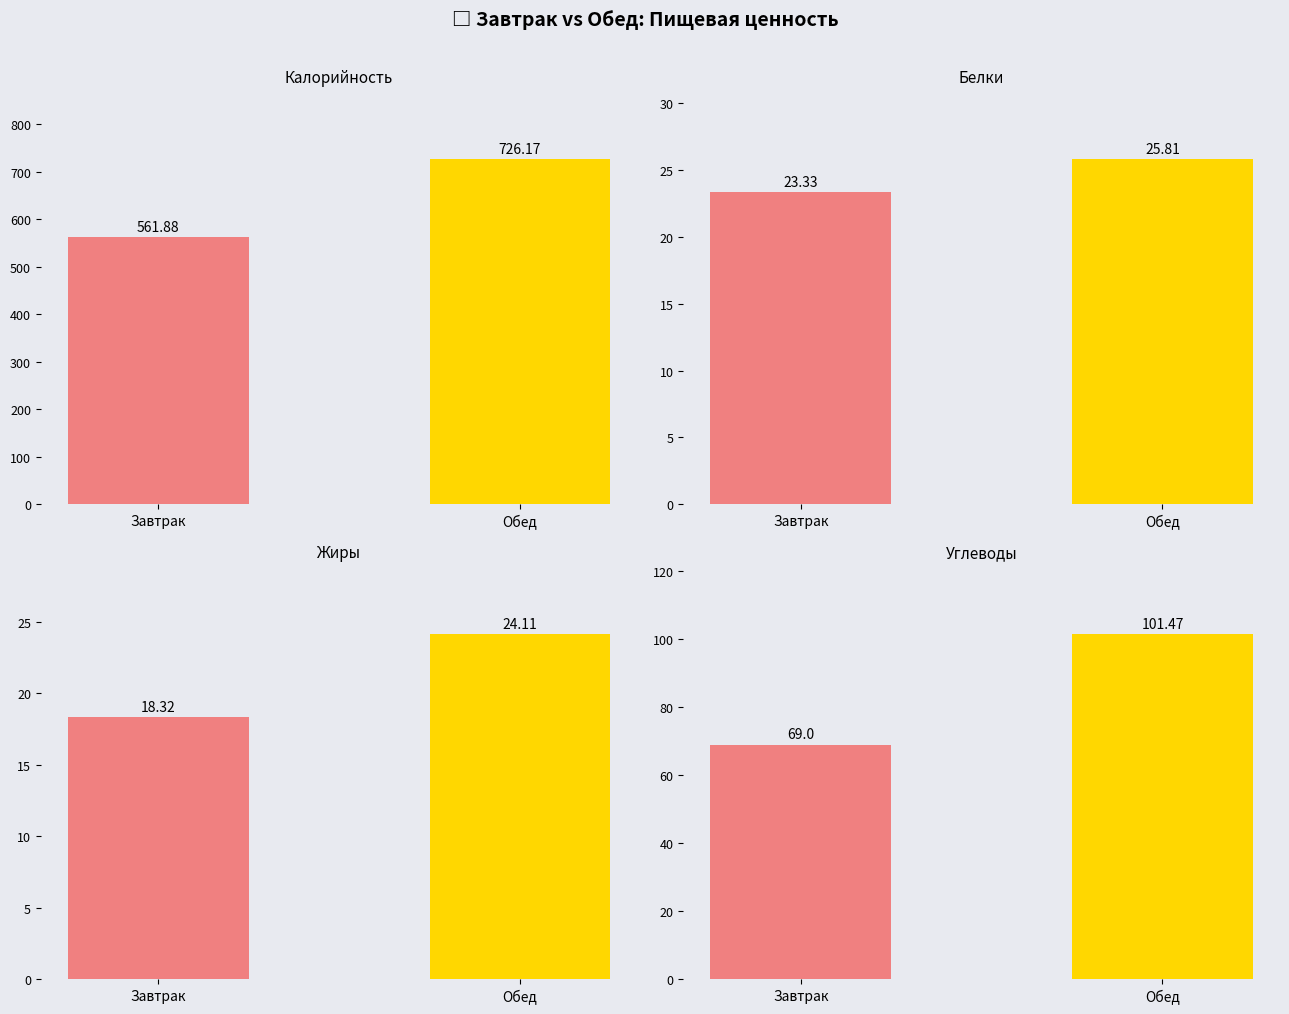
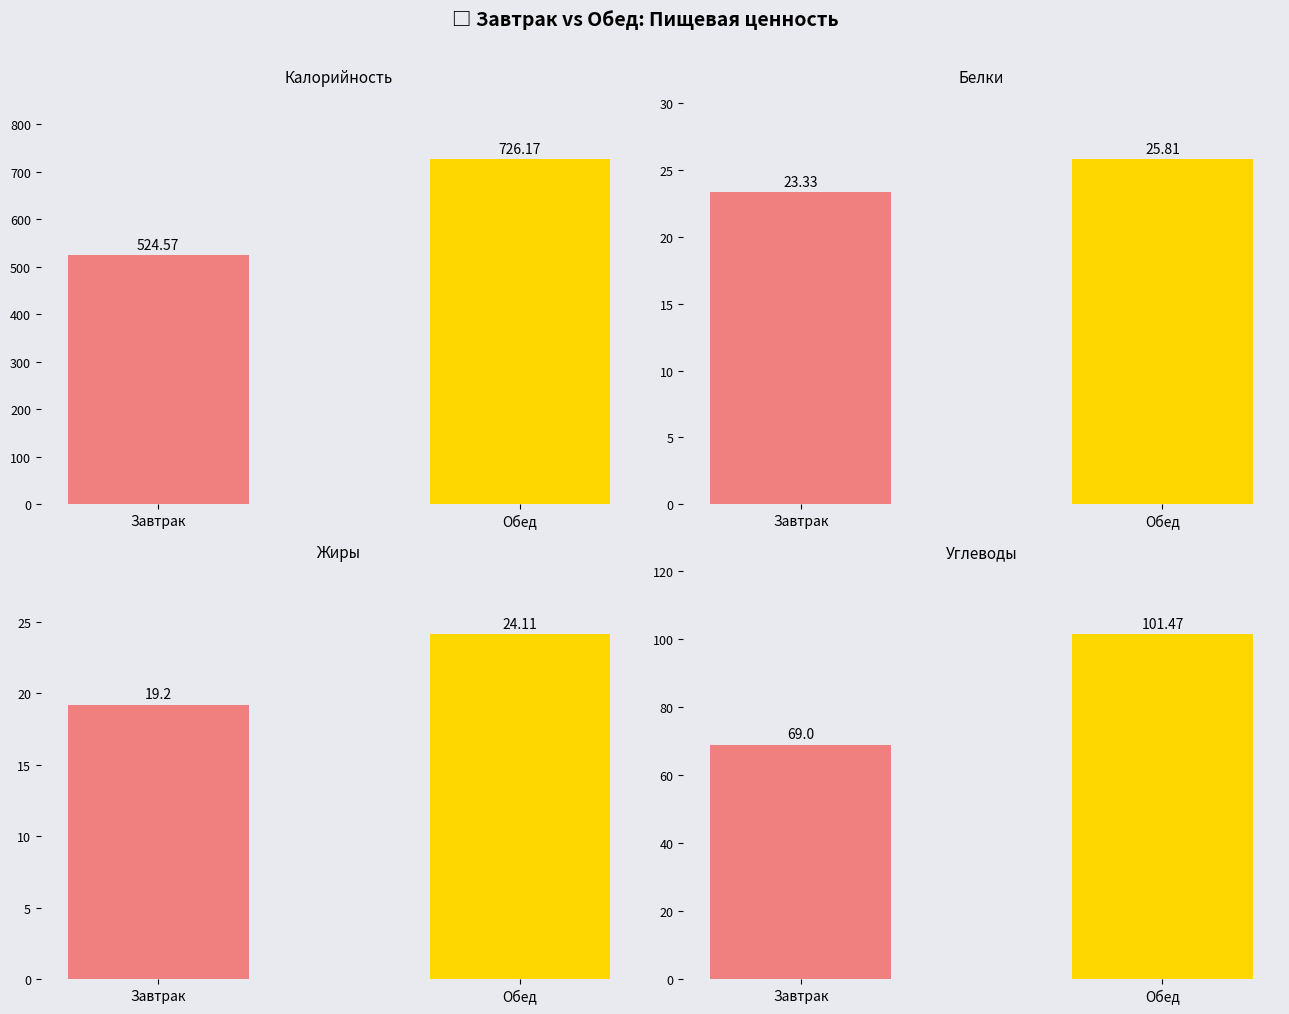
Калорийность, Завтрак: 561.88 -> 524.57
Жиры, Завтрак: 18.32 -> 19.2
